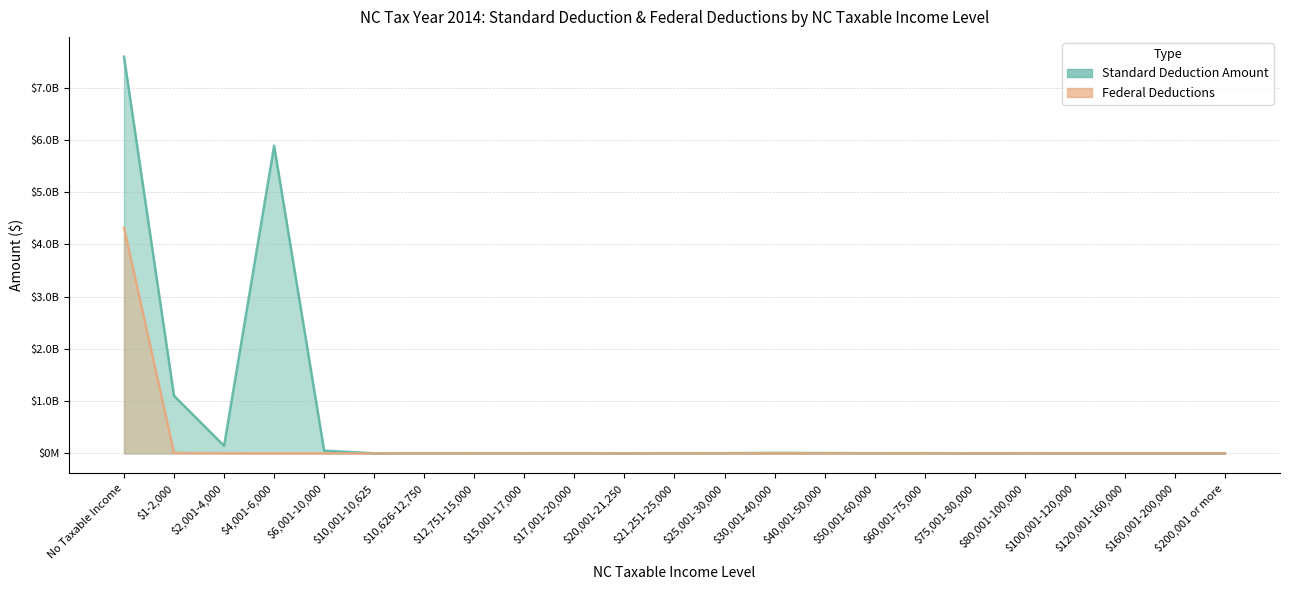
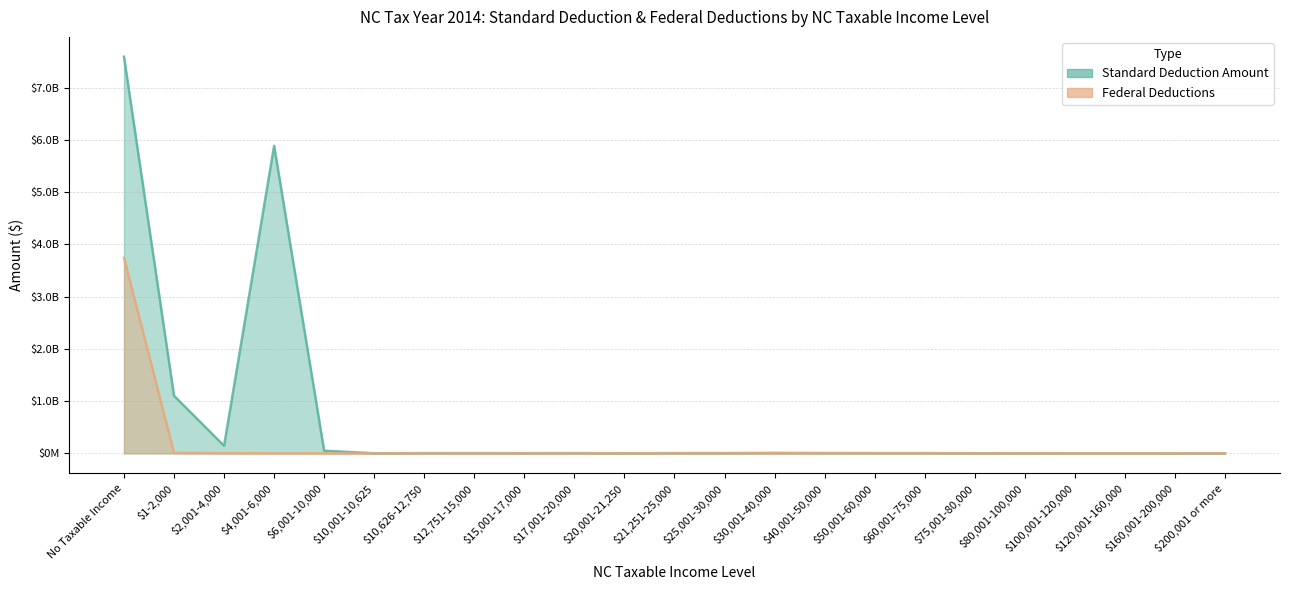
Federal Deductions, No Taxable Income: $4300000000 -> $3700000000
